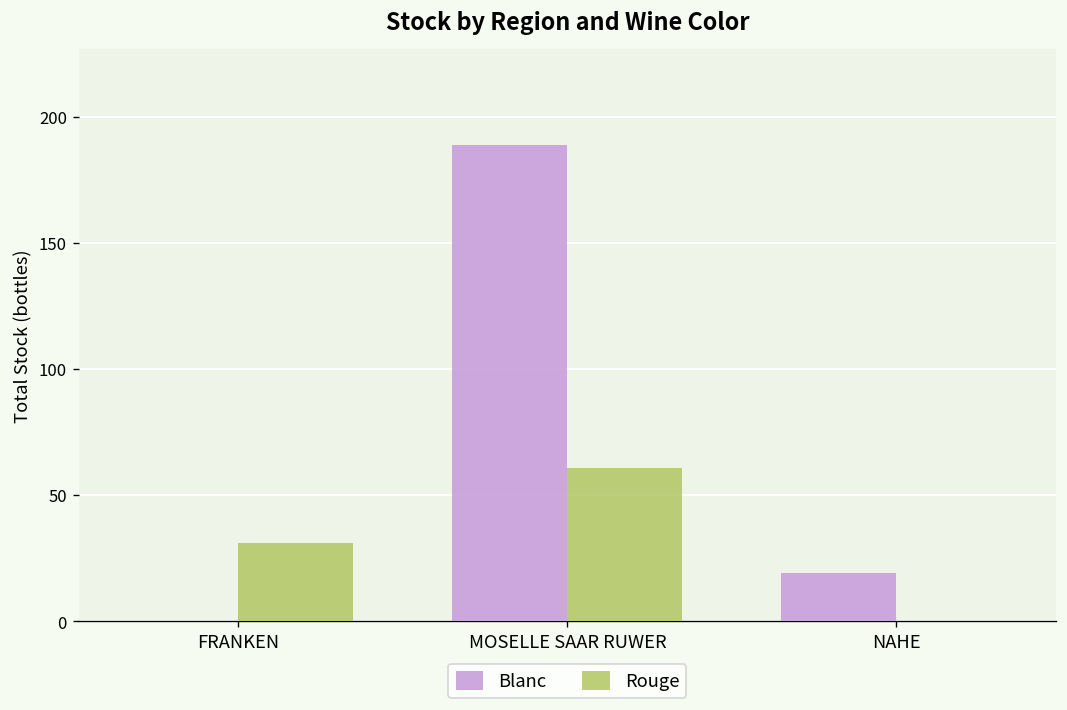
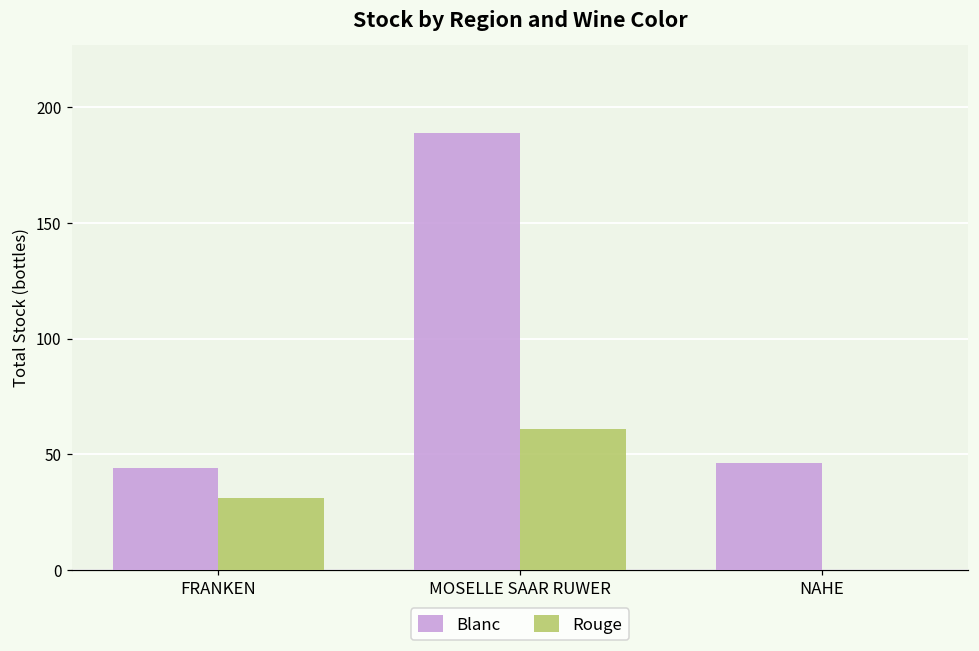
Blanc, FRANKEN: 0 -> 44
Blanc, NAHE: 19 -> 46
